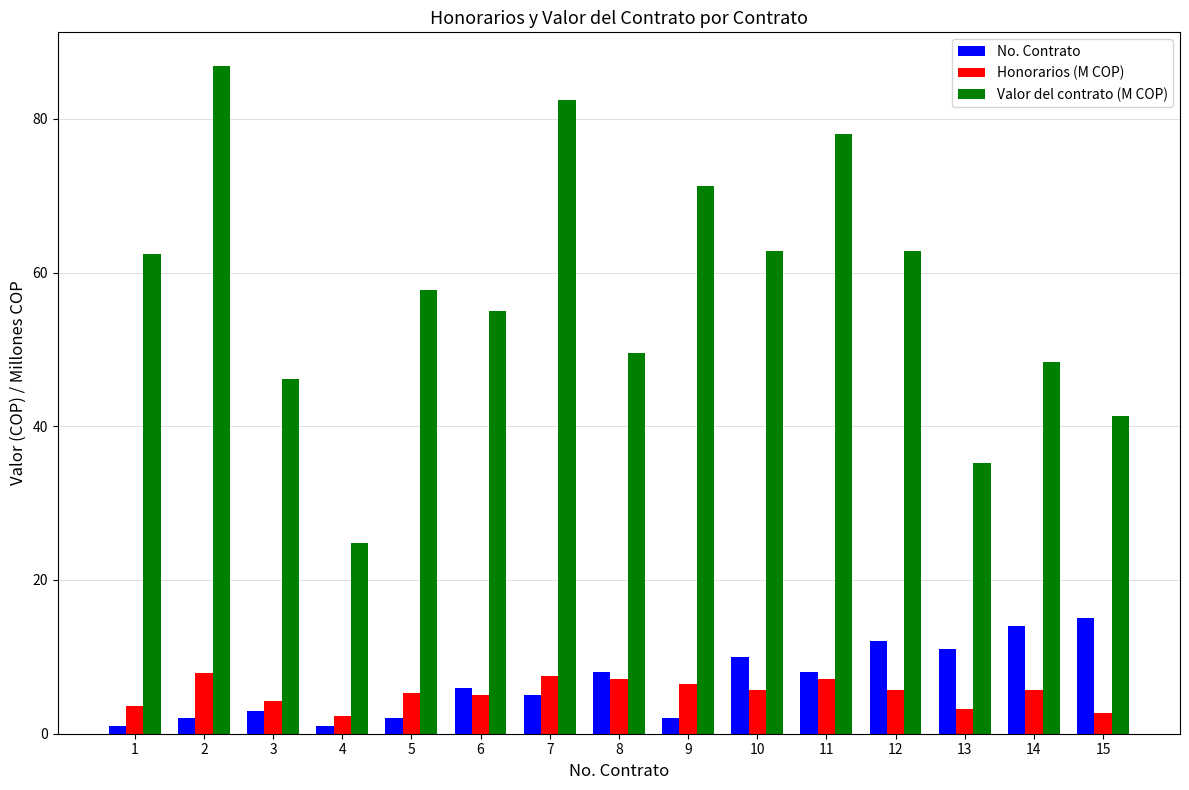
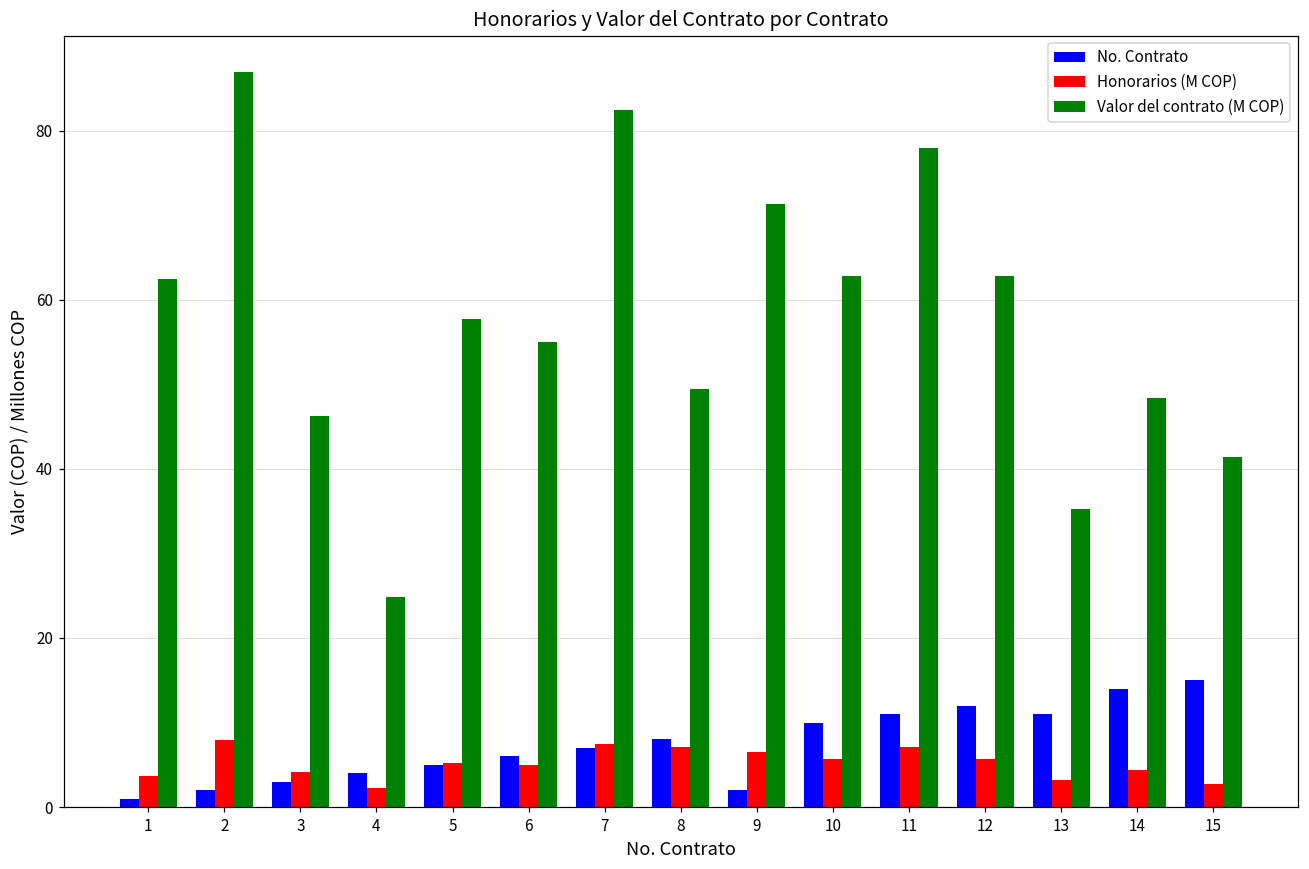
No. Contrato, 4: 1 -> 4
No. Contrato, 5: 2 -> 5
No. Contrato, 7: 5 -> 7
No. Contrato, 11: 8 -> 11
Honorarios (M COP), 14: 6 -> 4
